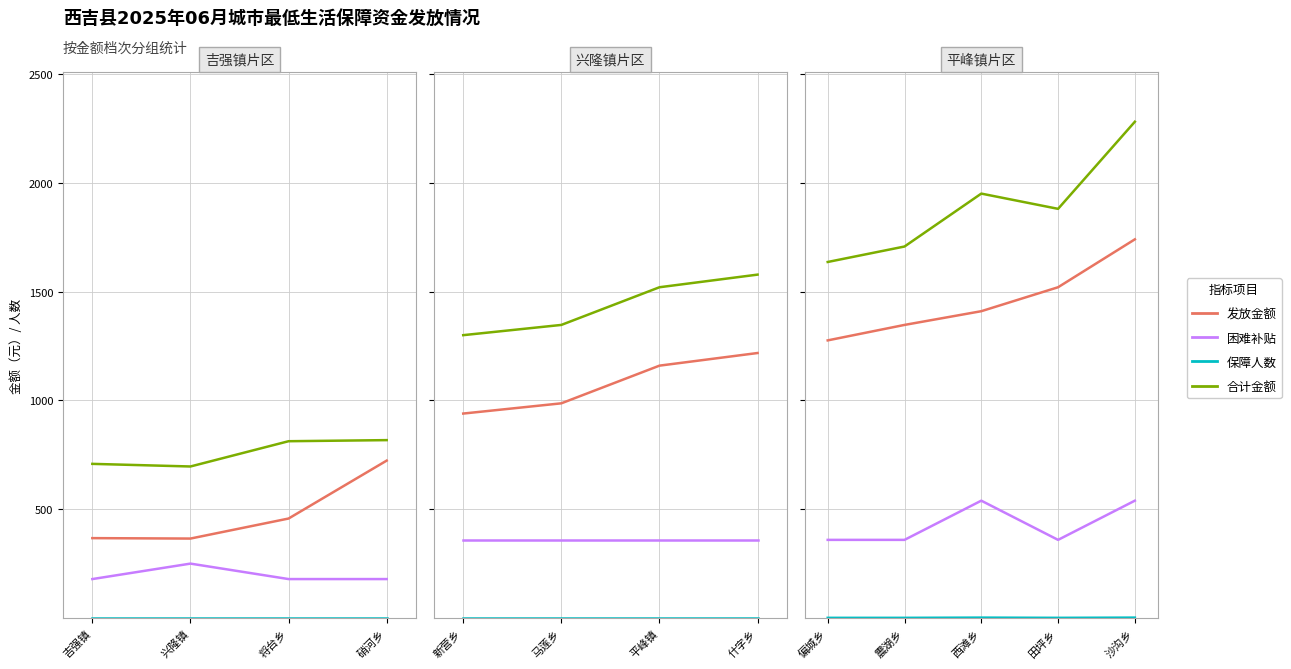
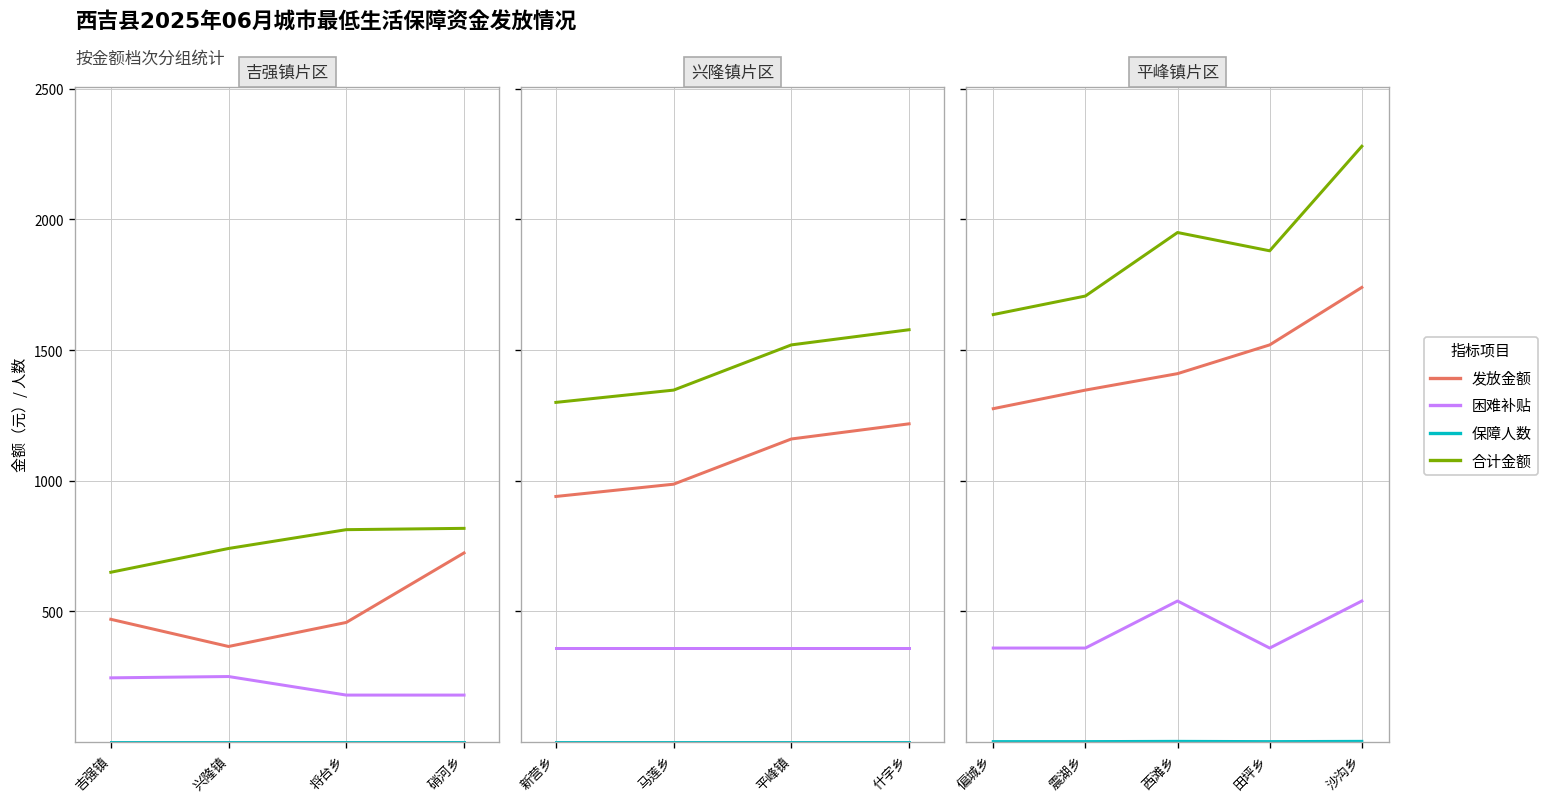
吉强镇片区, 发放金额, 吉强镇: 370 -> 470
吉强镇片区, 困难补贴, 吉强镇: 180 -> 250
吉强镇片区, 合计金额, 吉强镇: 710 -> 650
吉强镇片区, 合计金额, 兴隆镇: 700 -> 740
